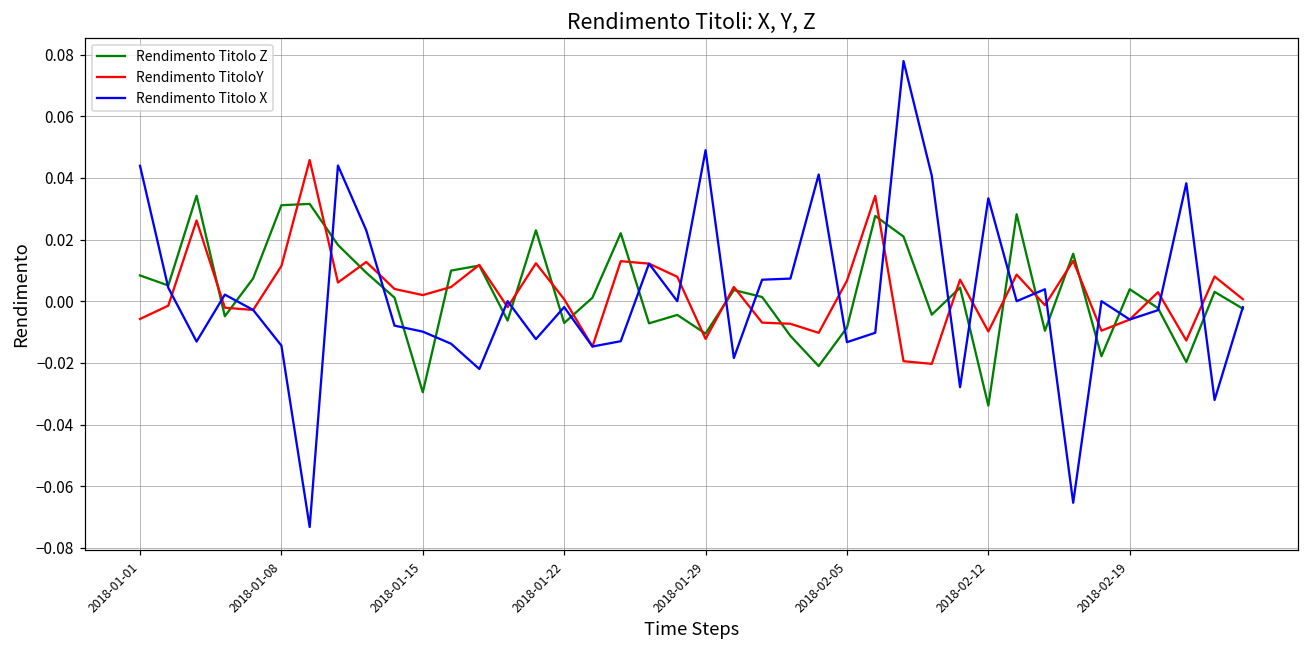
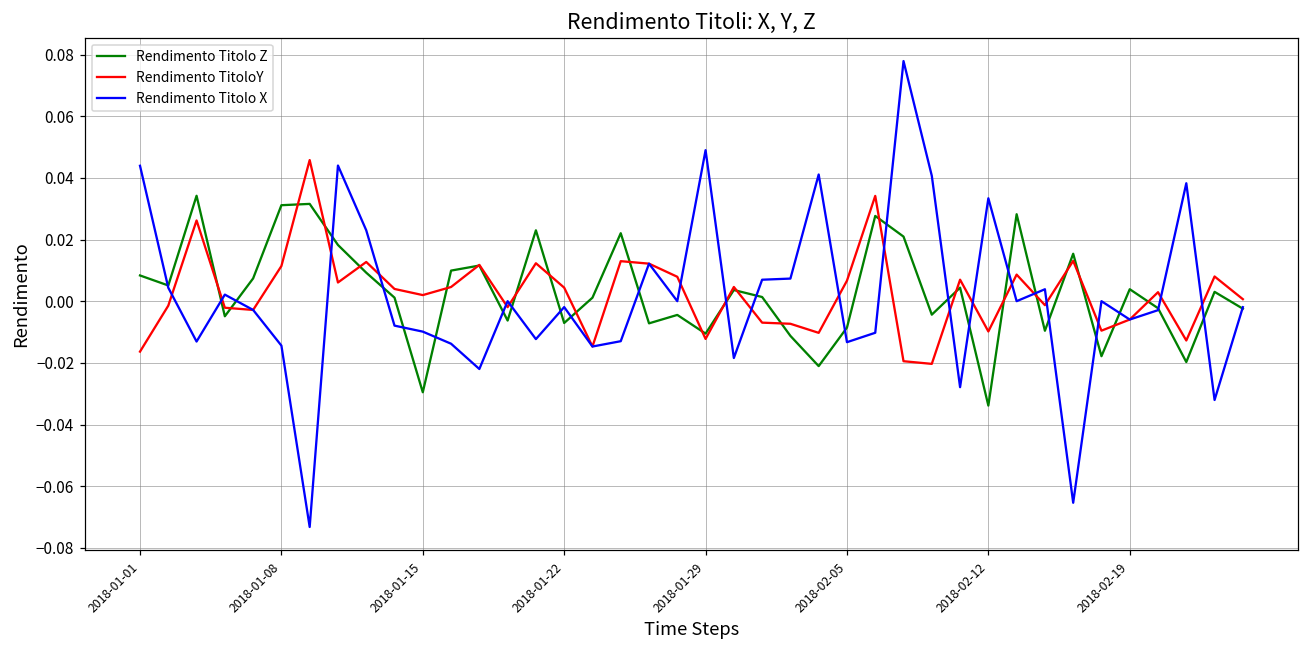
Rendimento TitoloY, 2018-01-01: -0.006 -> -0.016
Rendimento TitoloY, 2018-01-22: 0.001 -> 0.004
